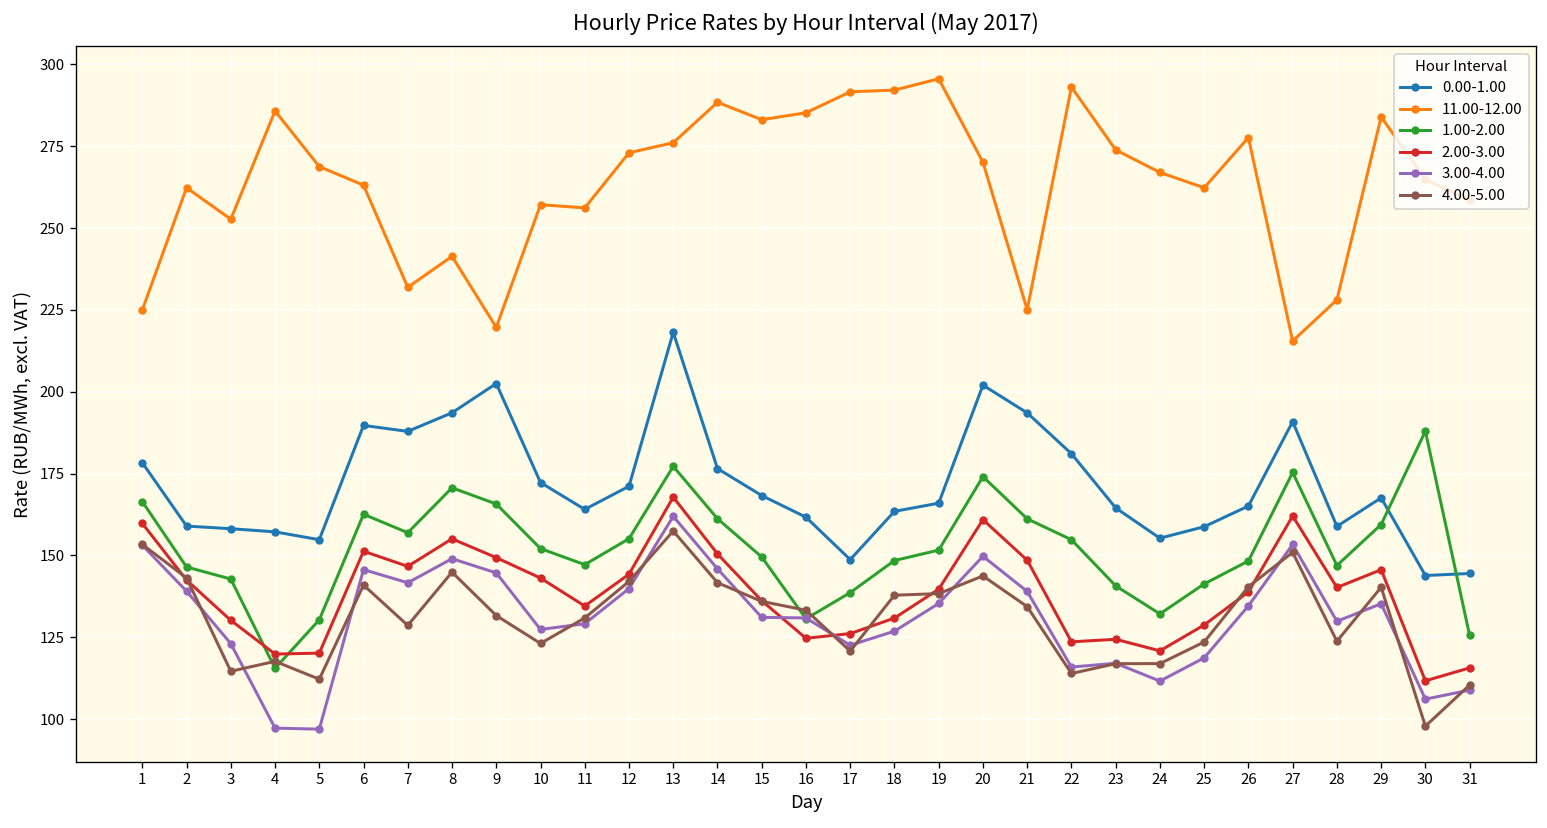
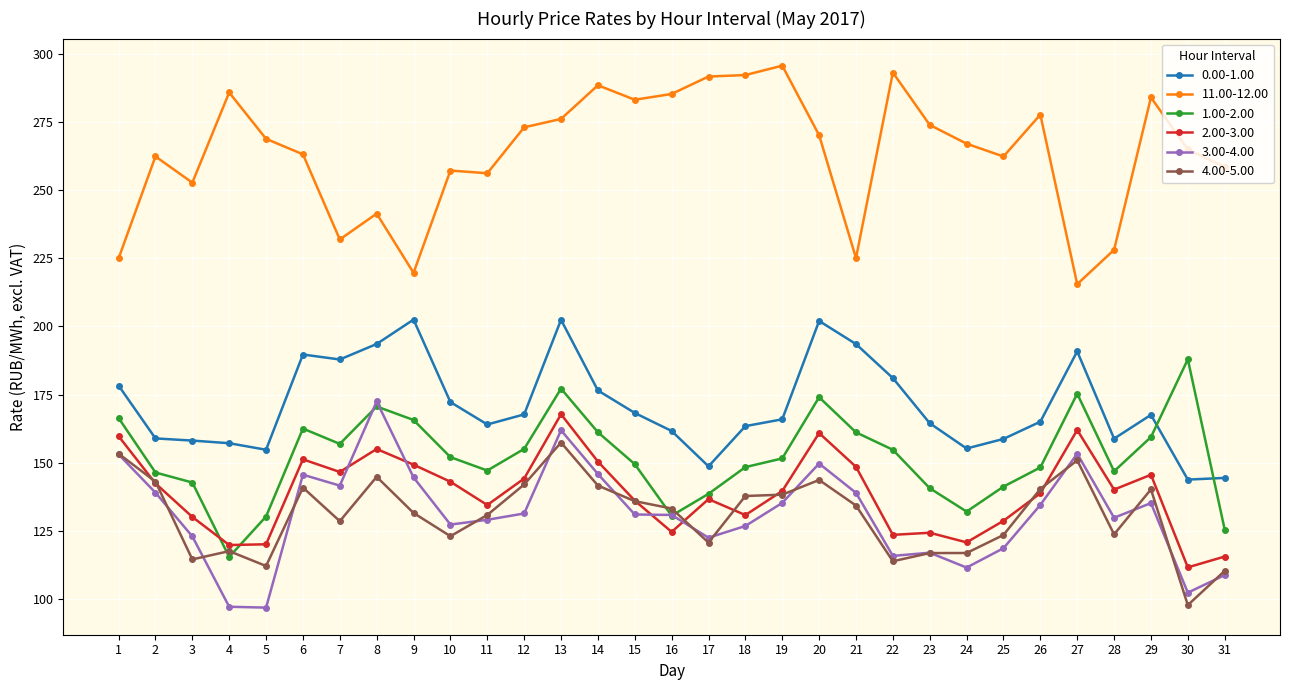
3.00-4.00, 8: 149 -> 172
0.00-1.00, 12: 171 -> 168
3.00-4.00, 12: 140 -> 131
0.00-1.00, 13: 218 -> 202
2.00-3.00, 17: 126 -> 137
3.00-4.00, 30: 106 -> 102
